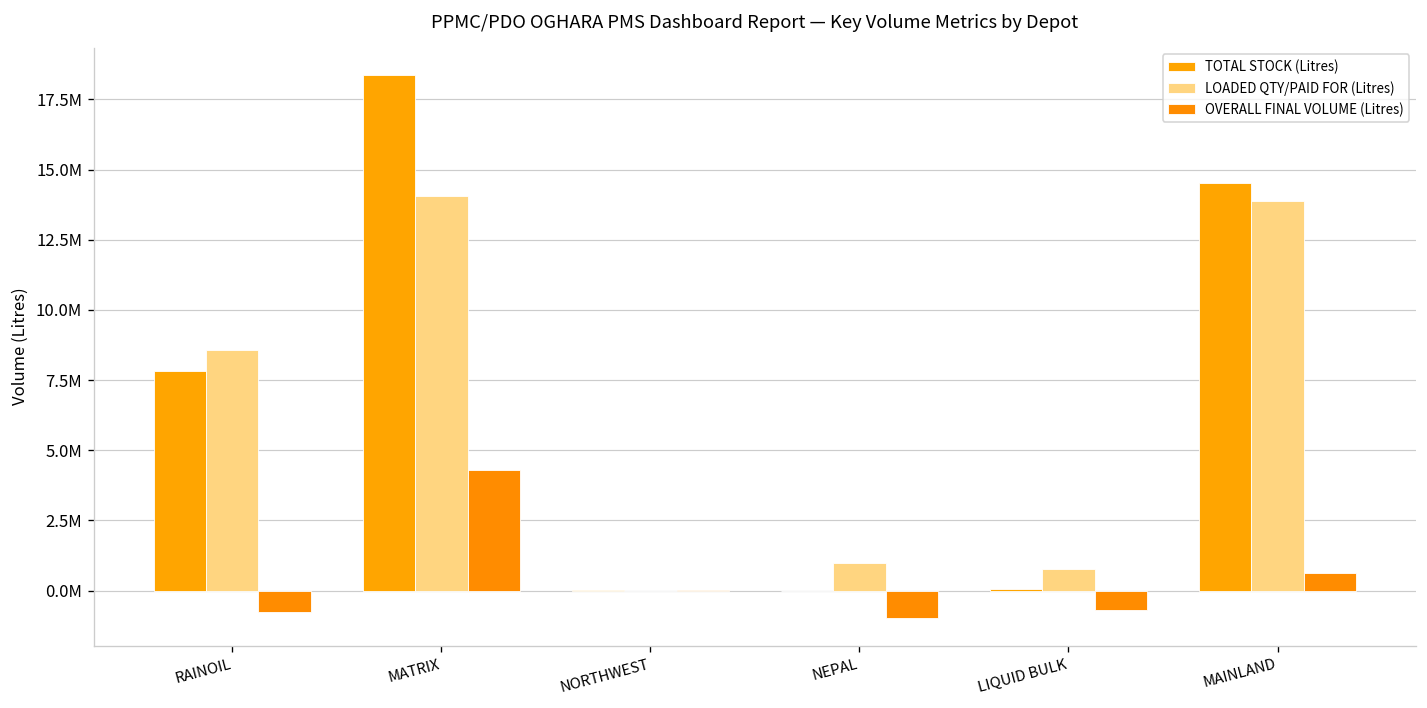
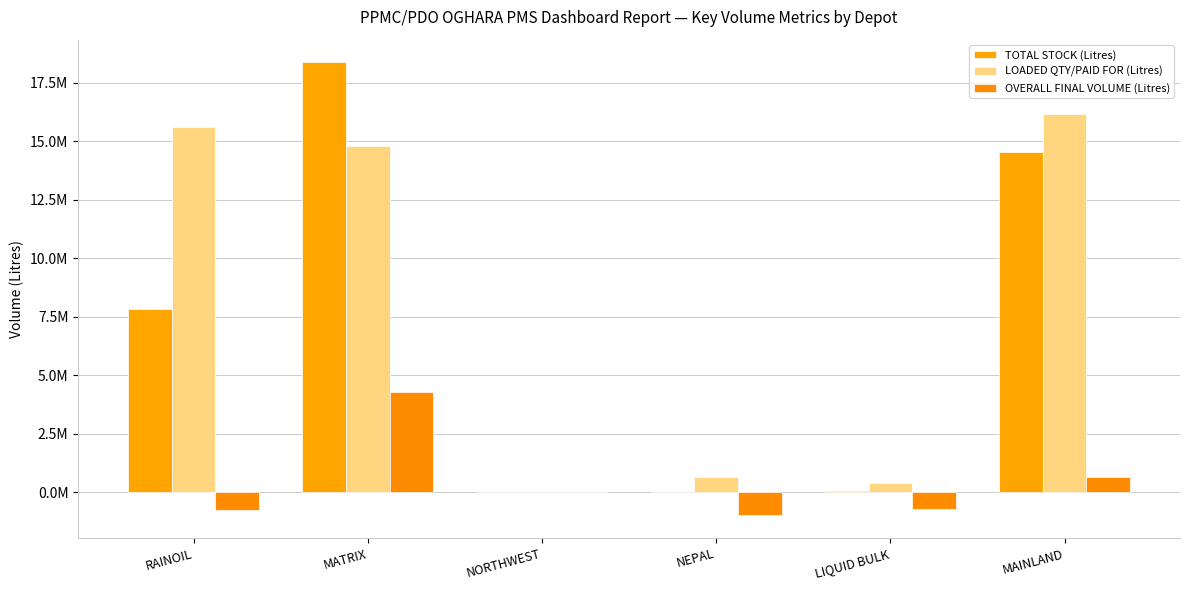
LOADED QTY/PAID FOR (Litres), RAINOIL: 8600000 -> 15600000
LOADED QTY/PAID FOR (Litres), MATRIX: 14100000 -> 14800000
LOADED QTY/PAID FOR (Litres), NEPAL: 1000000 -> 600000
LOADED QTY/PAID FOR (Litres), LIQUID BULK: 800000 -> 400000
LOADED QTY/PAID FOR (Litres), MAINLAND: 13900000 -> 16200000
